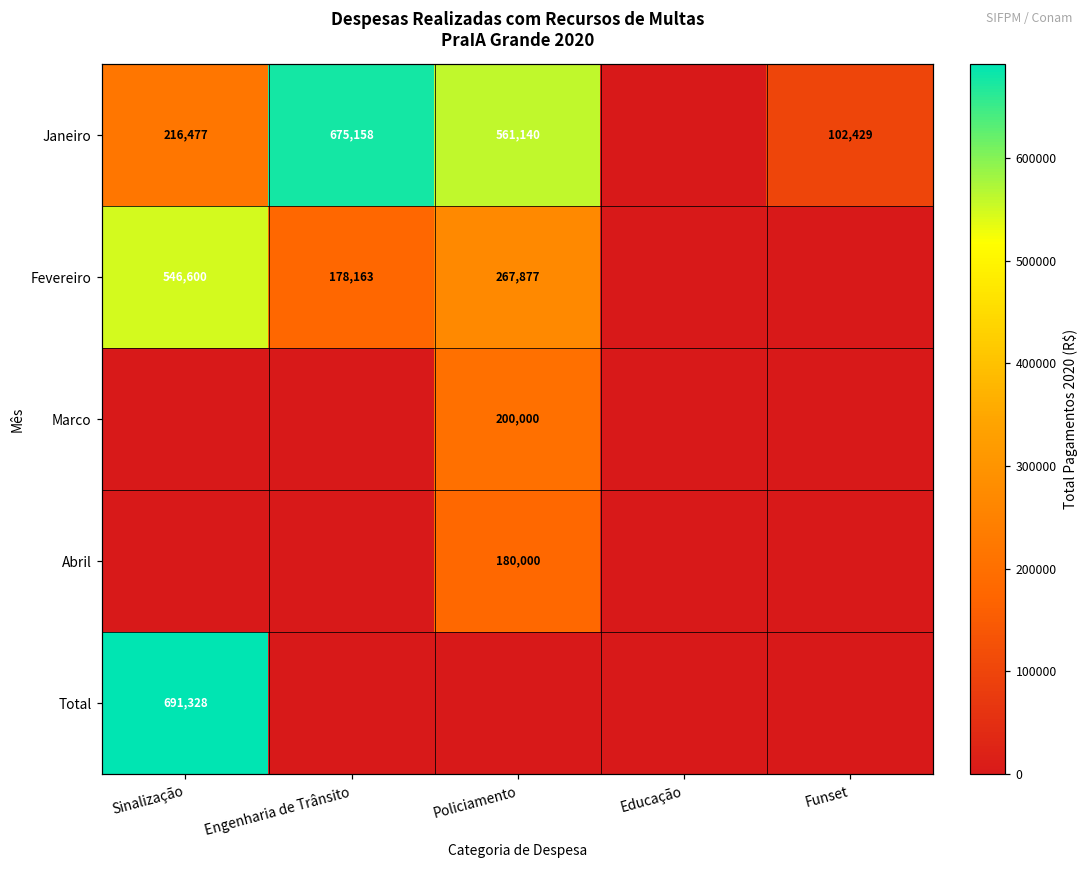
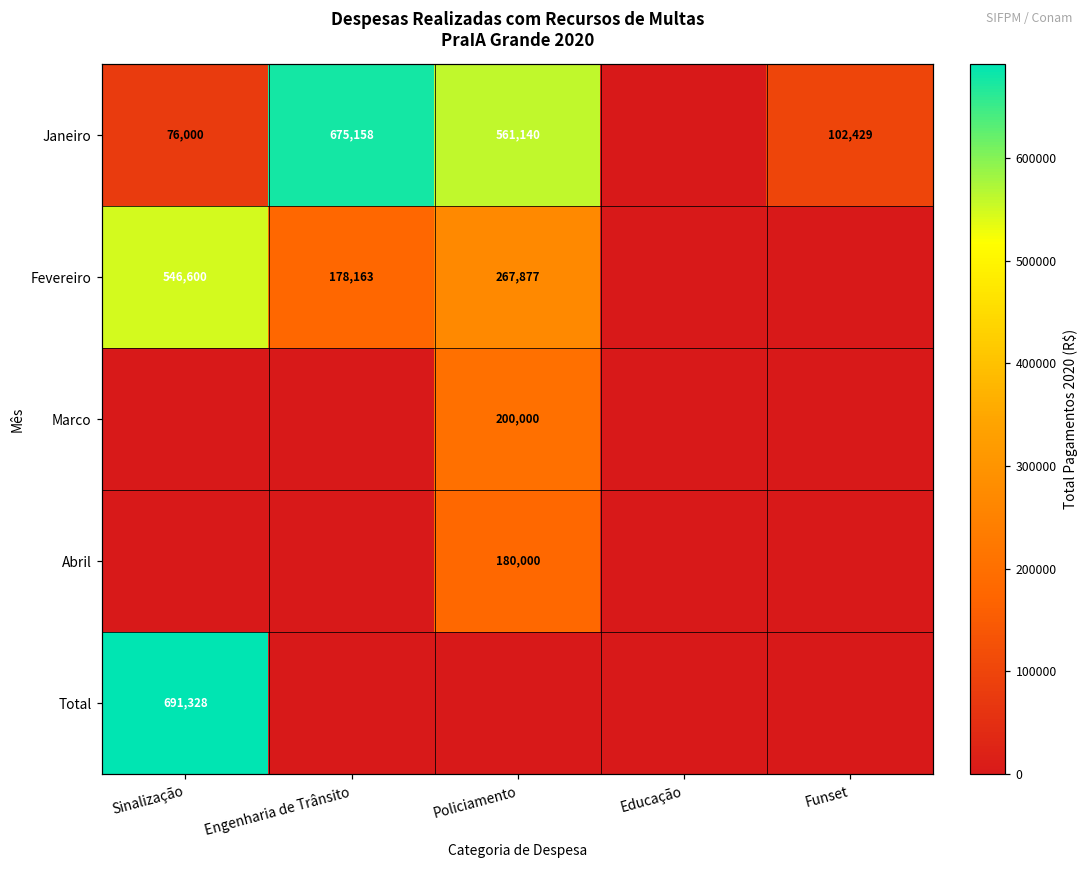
Janeiro, Sinalização: 216,477 -> 76,000
